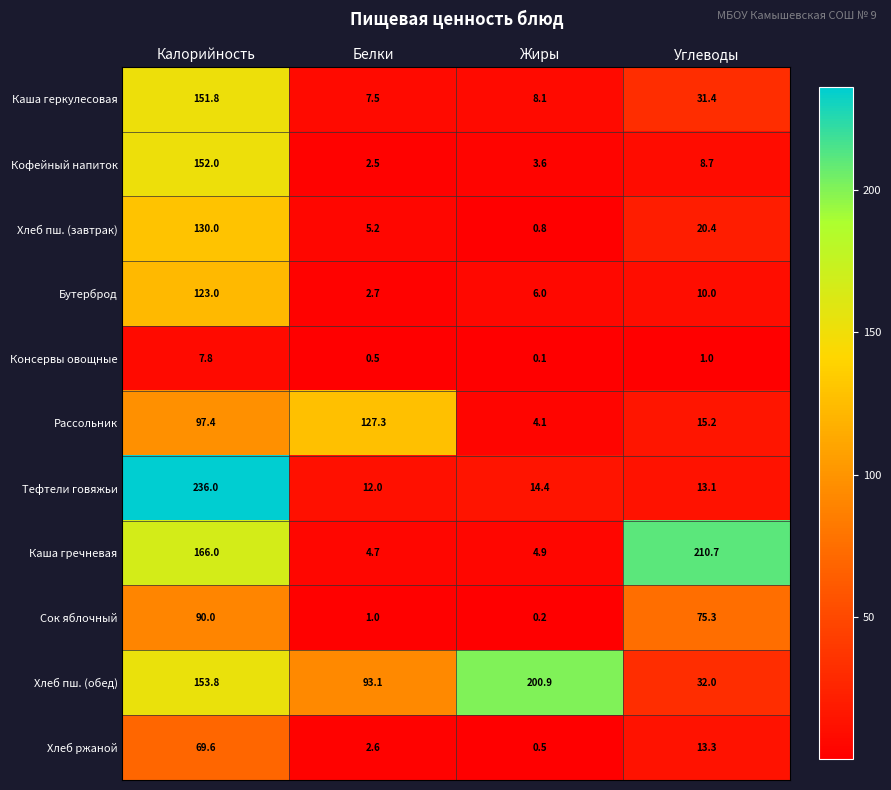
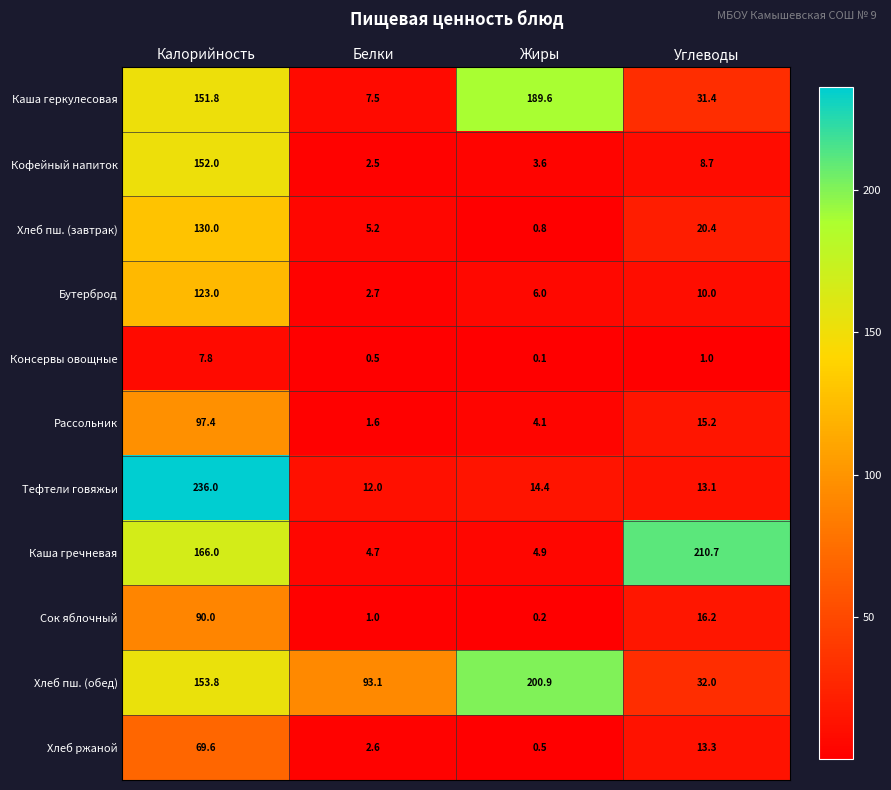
Каша геркулесовая, Жиры: 8.1 -> 189.6
Рассольник, Белки: 127.3 -> 1.6
Сок яблочный, Углеводы: 75.3 -> 16.2
